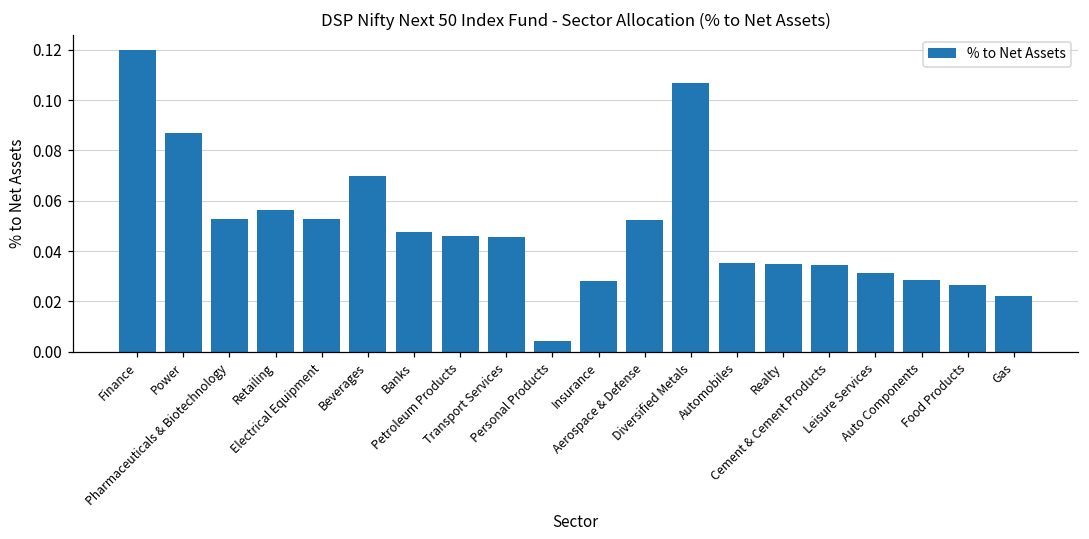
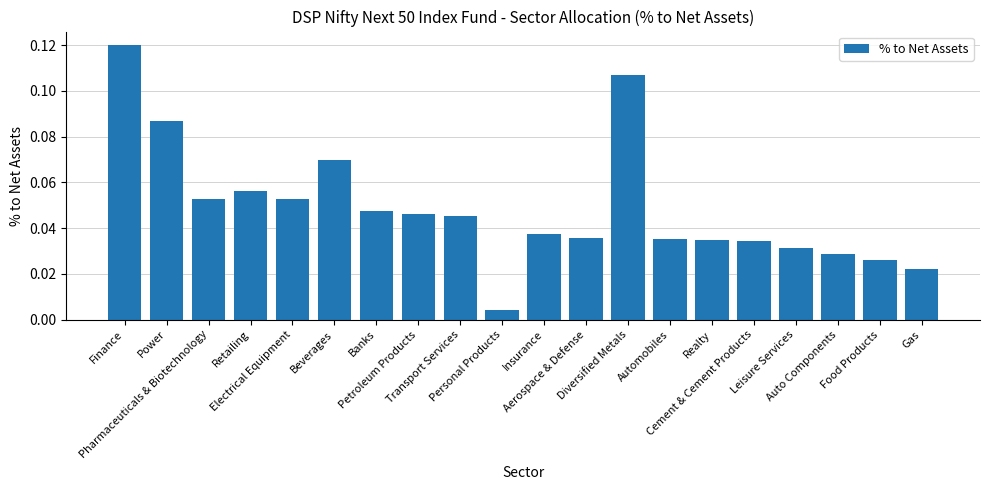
Insurance: 0.028 -> 0.037
Aerospace & Defense: 0.052 -> 0.036
